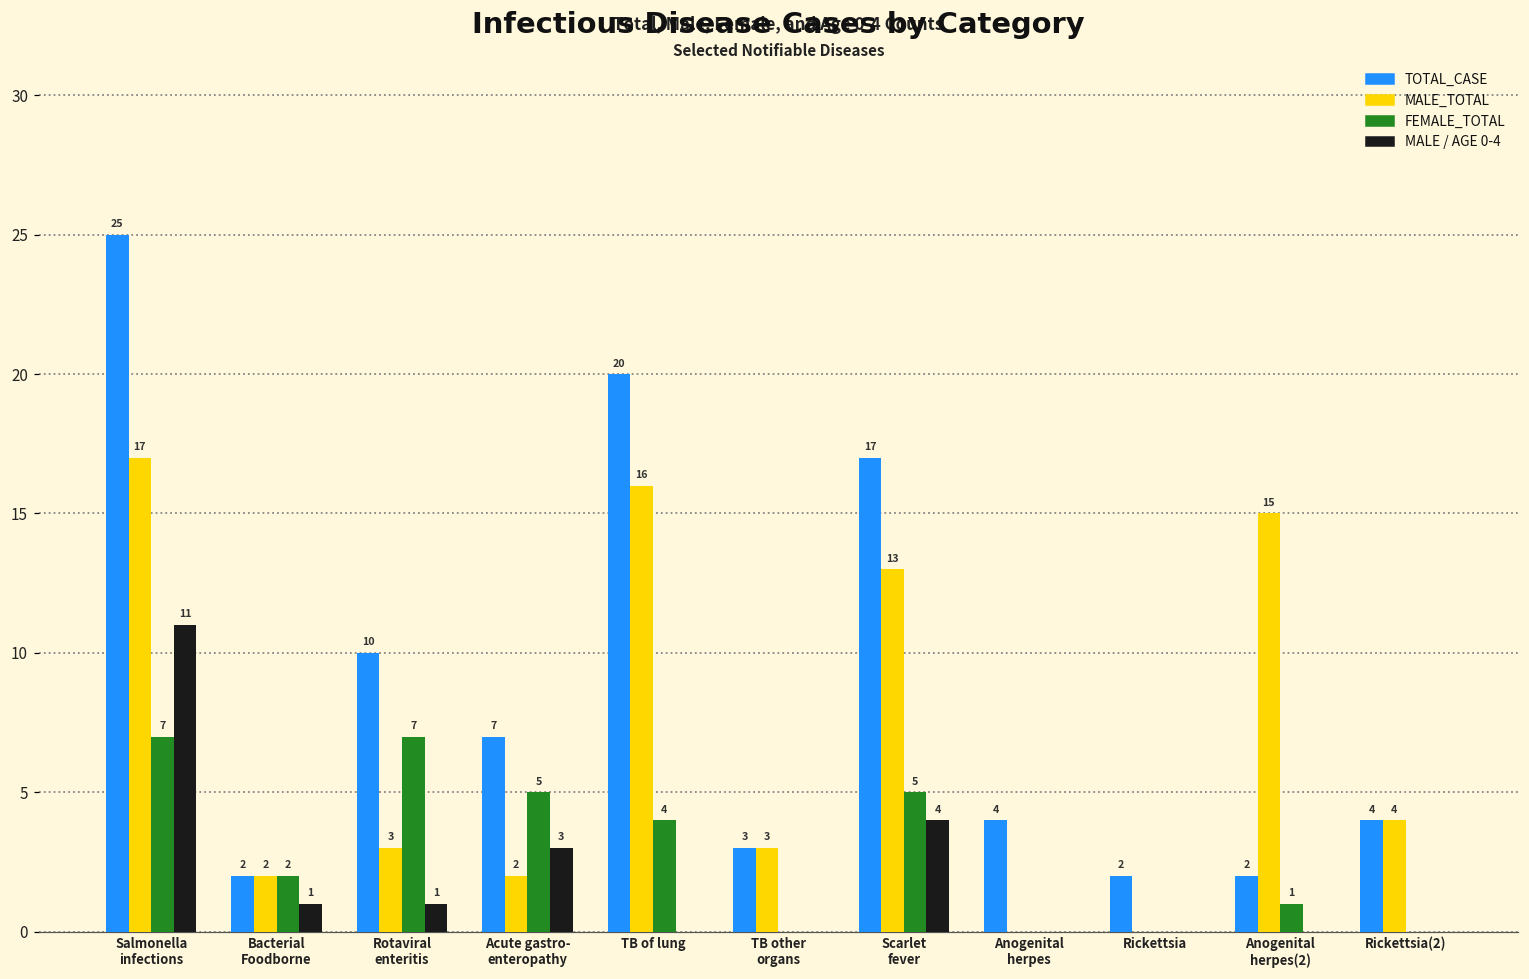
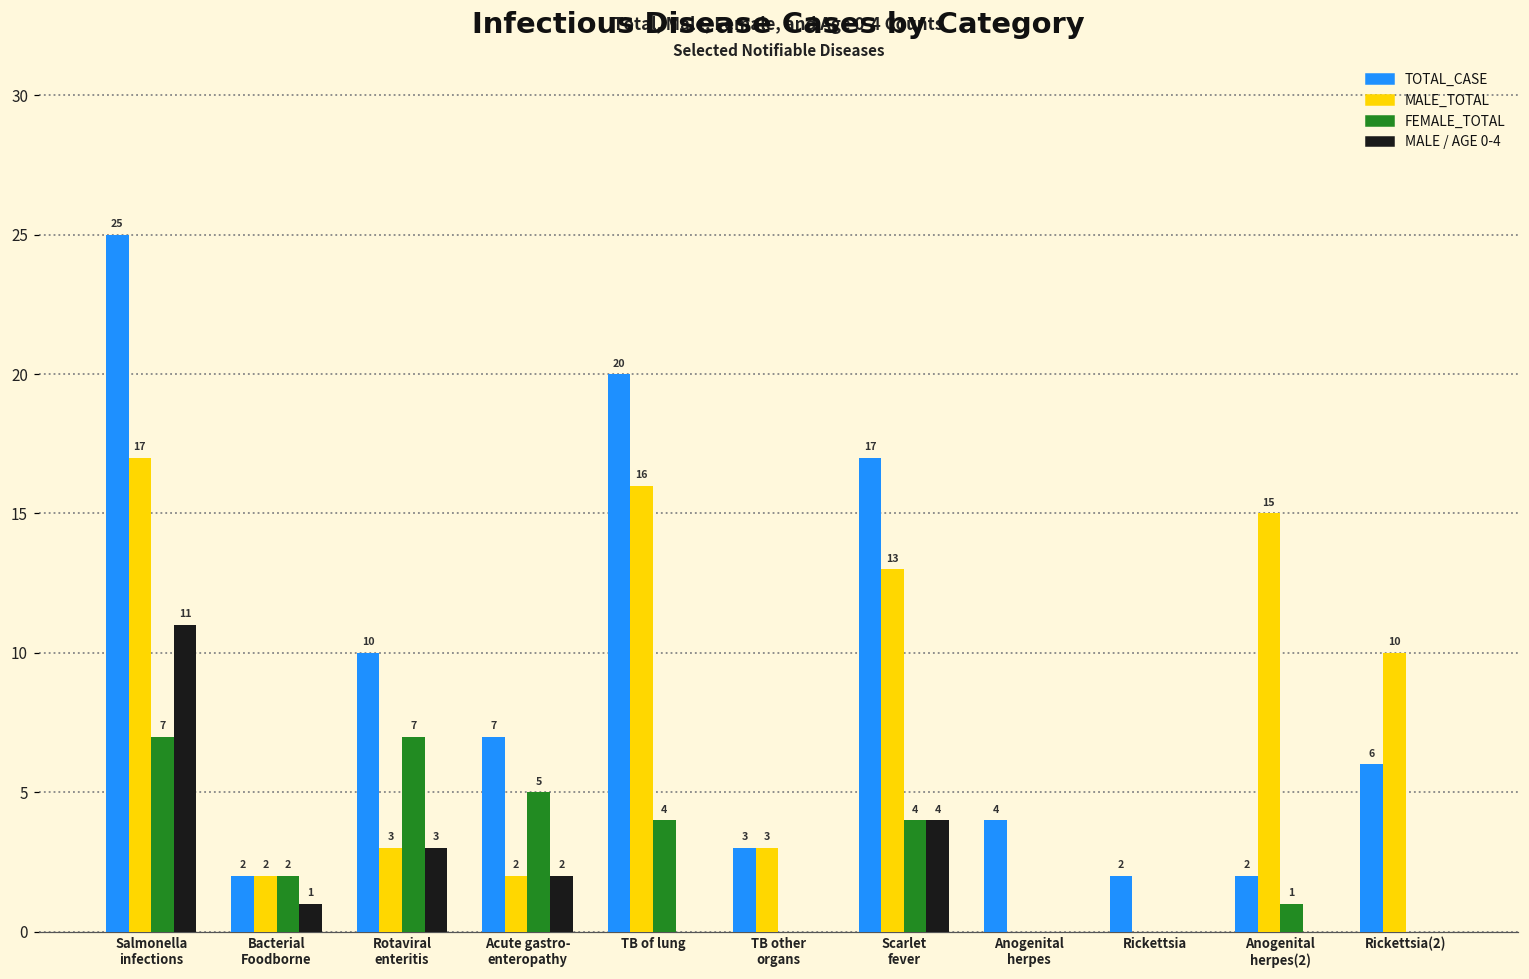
MALE / AGE 0-4, Rotaviral enteritis: 1 -> 3
MALE / AGE 0-4, Acute gastro- enteropathy: 3 -> 2
FEMALE_TOTAL, Scarlet fever: 5 -> 4
TOTAL_CASE, Rickettsia(2): 4 -> 6
MALE_TOTAL, Rickettsia(2): 4 -> 10
